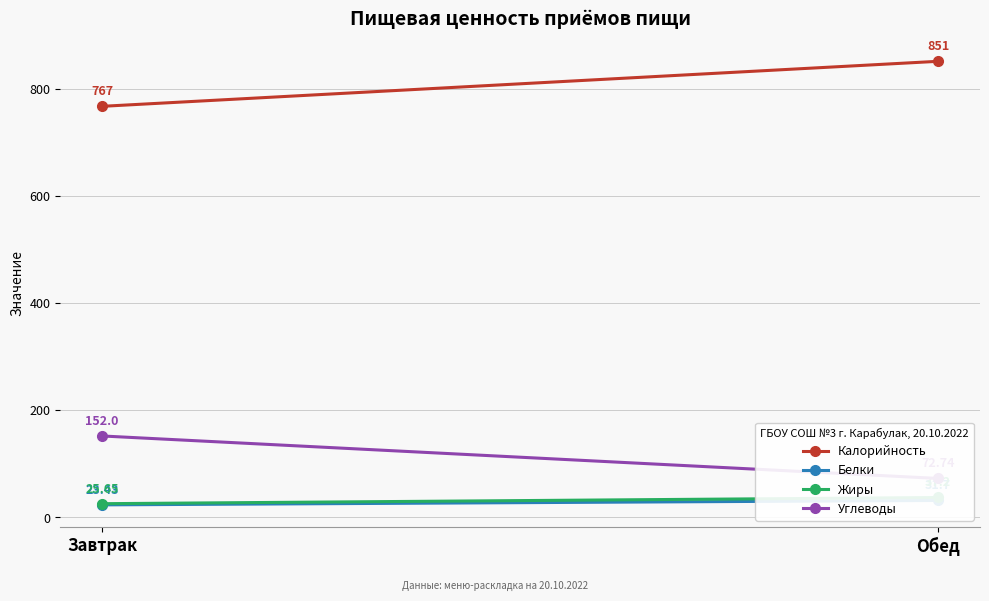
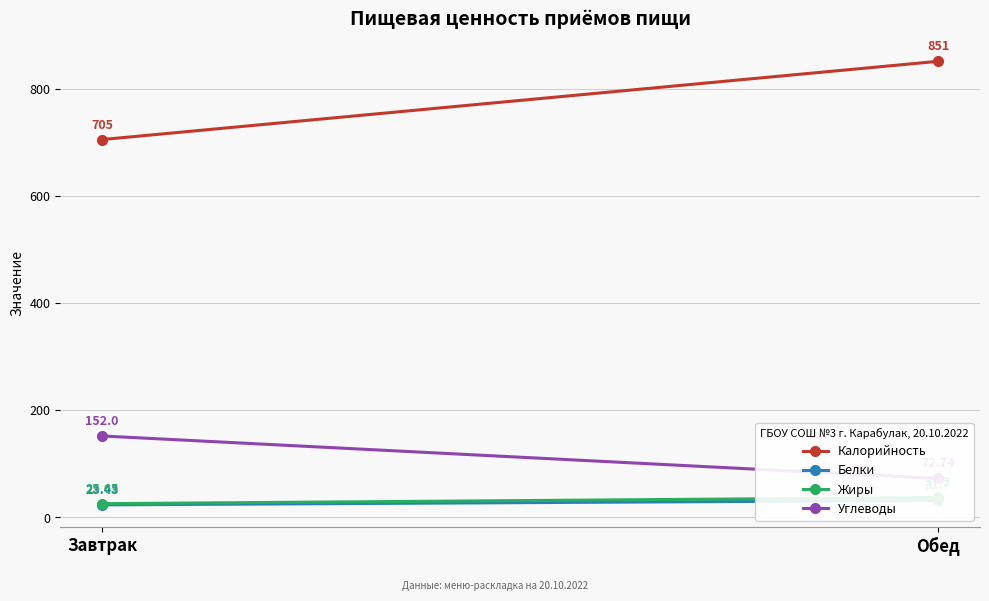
Калорийность, Завтрак: 767 -> 705
